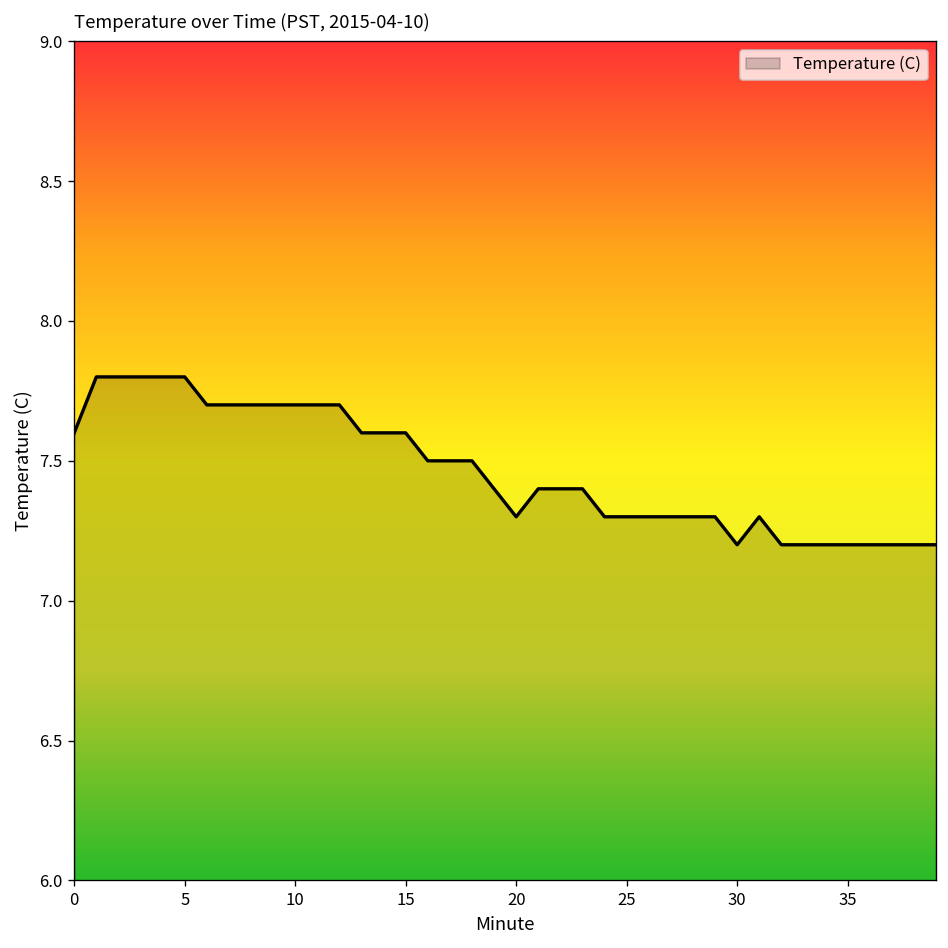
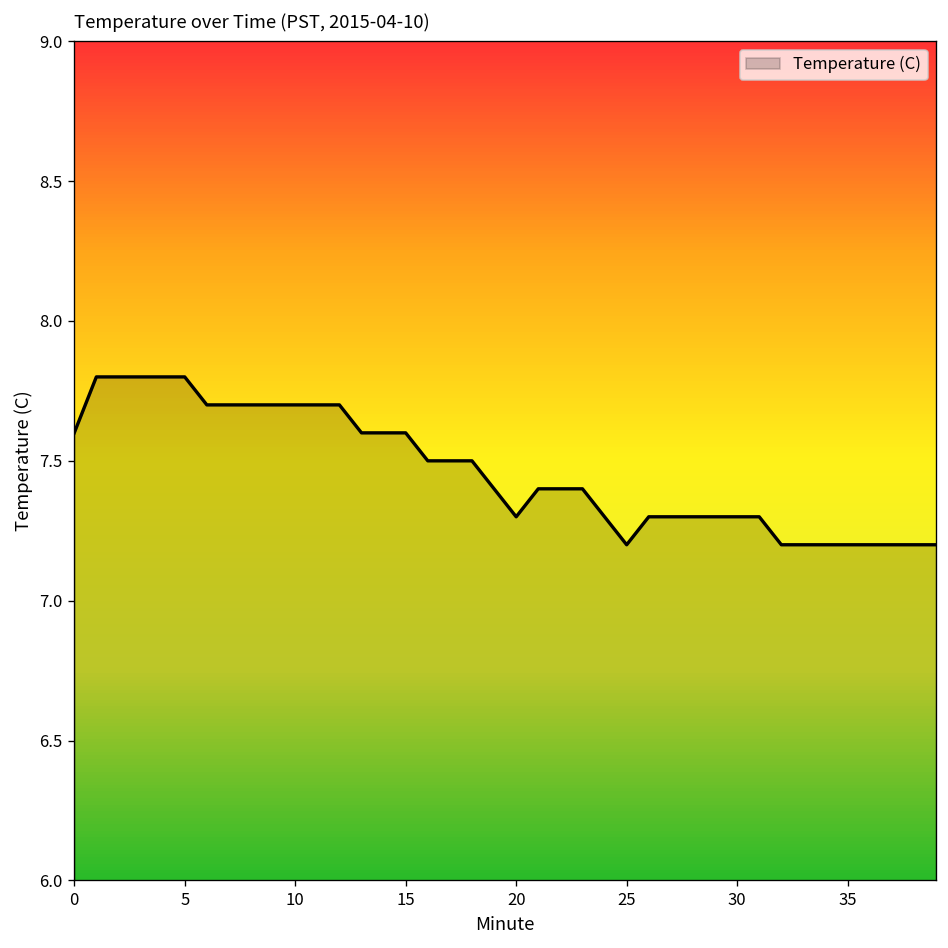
25: 7.3 -> 7.2
30: 7.2 -> 7.3
